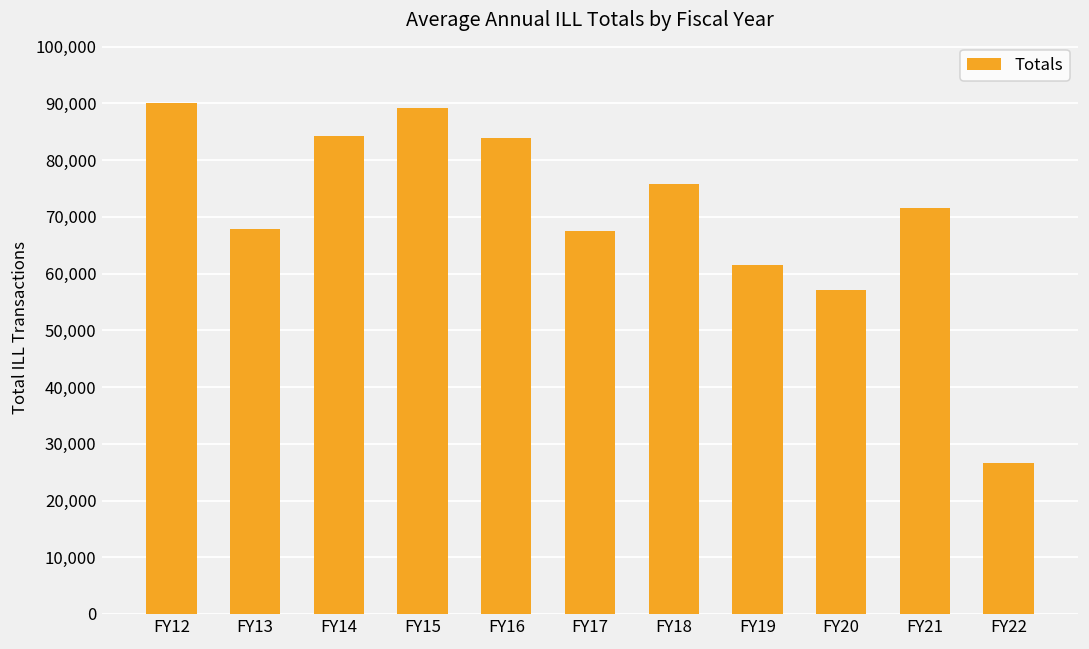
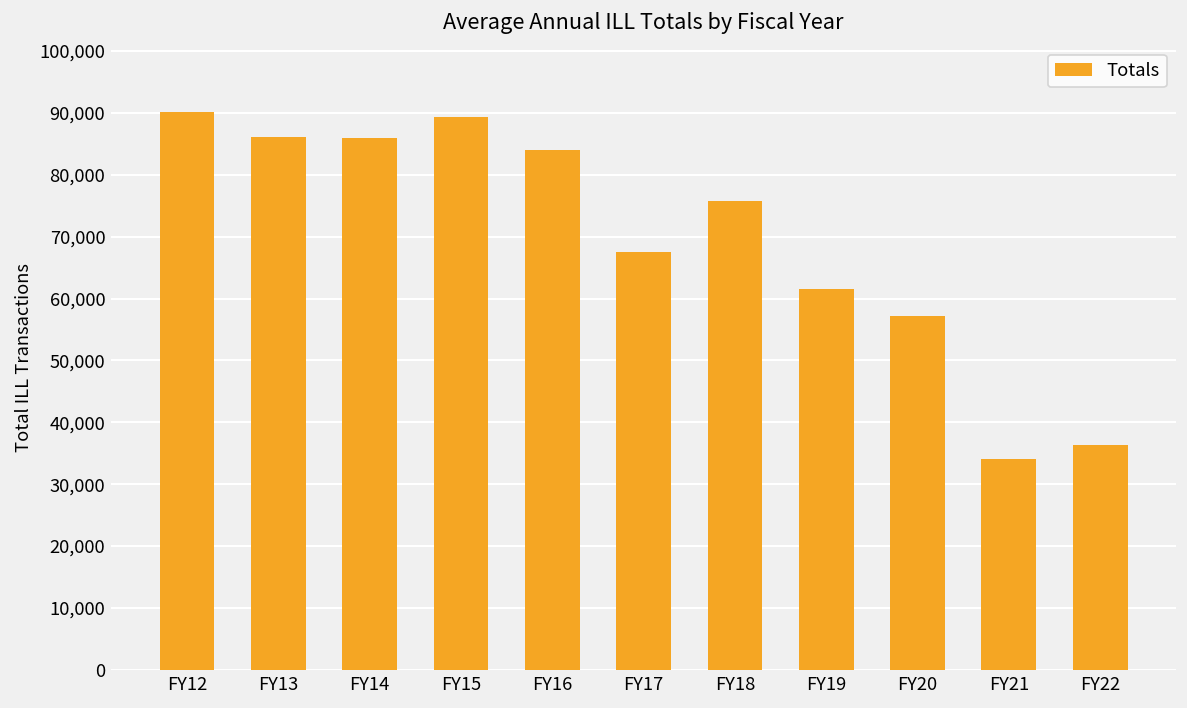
FY13: 68,000 -> 86,000
FY14: 84,000 -> 86,000
FY21: 72,000 -> 34,000
FY22: 27,000 -> 36,000
